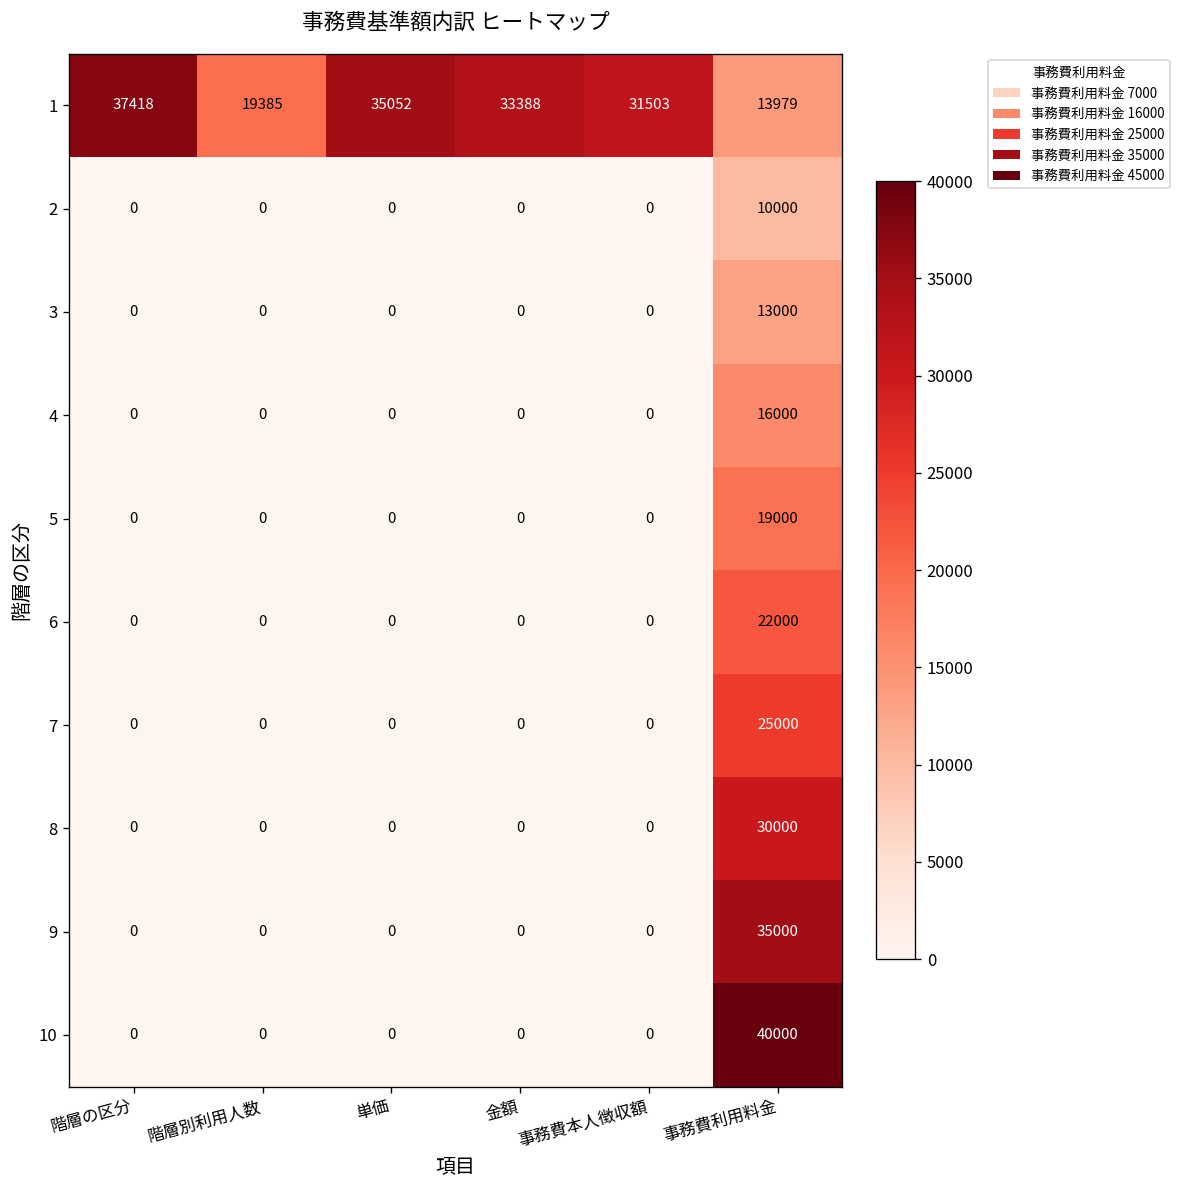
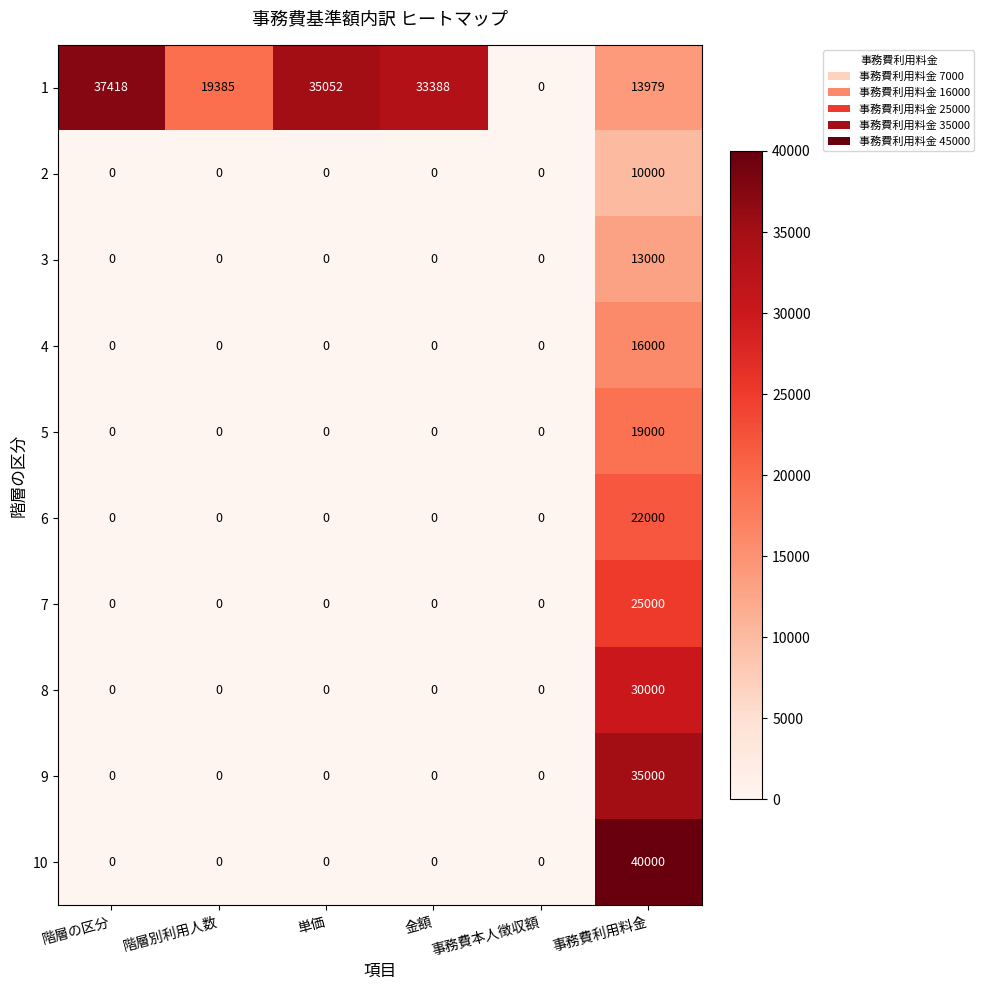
1, 事務費本人徴収額: 31503 -> 0
